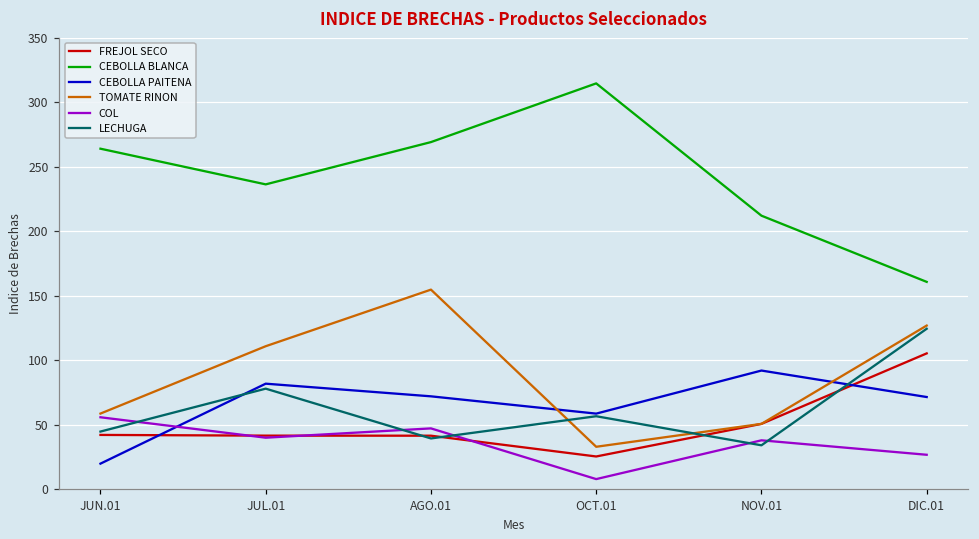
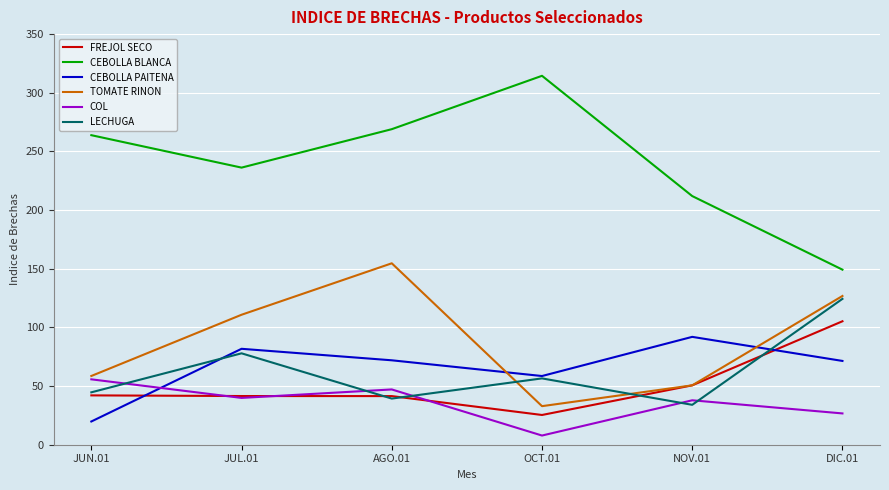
CEBOLLA BLANCA, DIC.01: 161 -> 149
